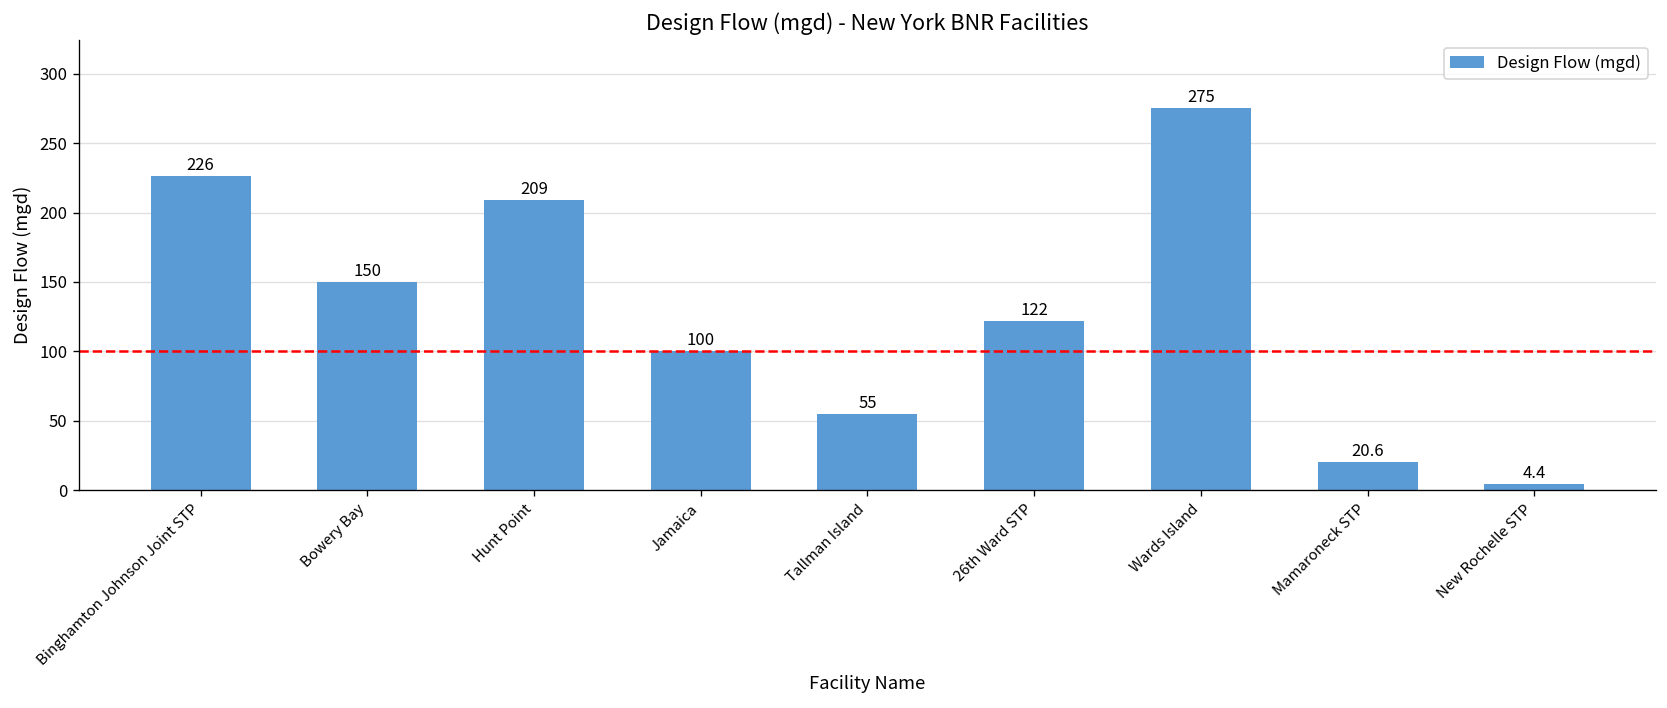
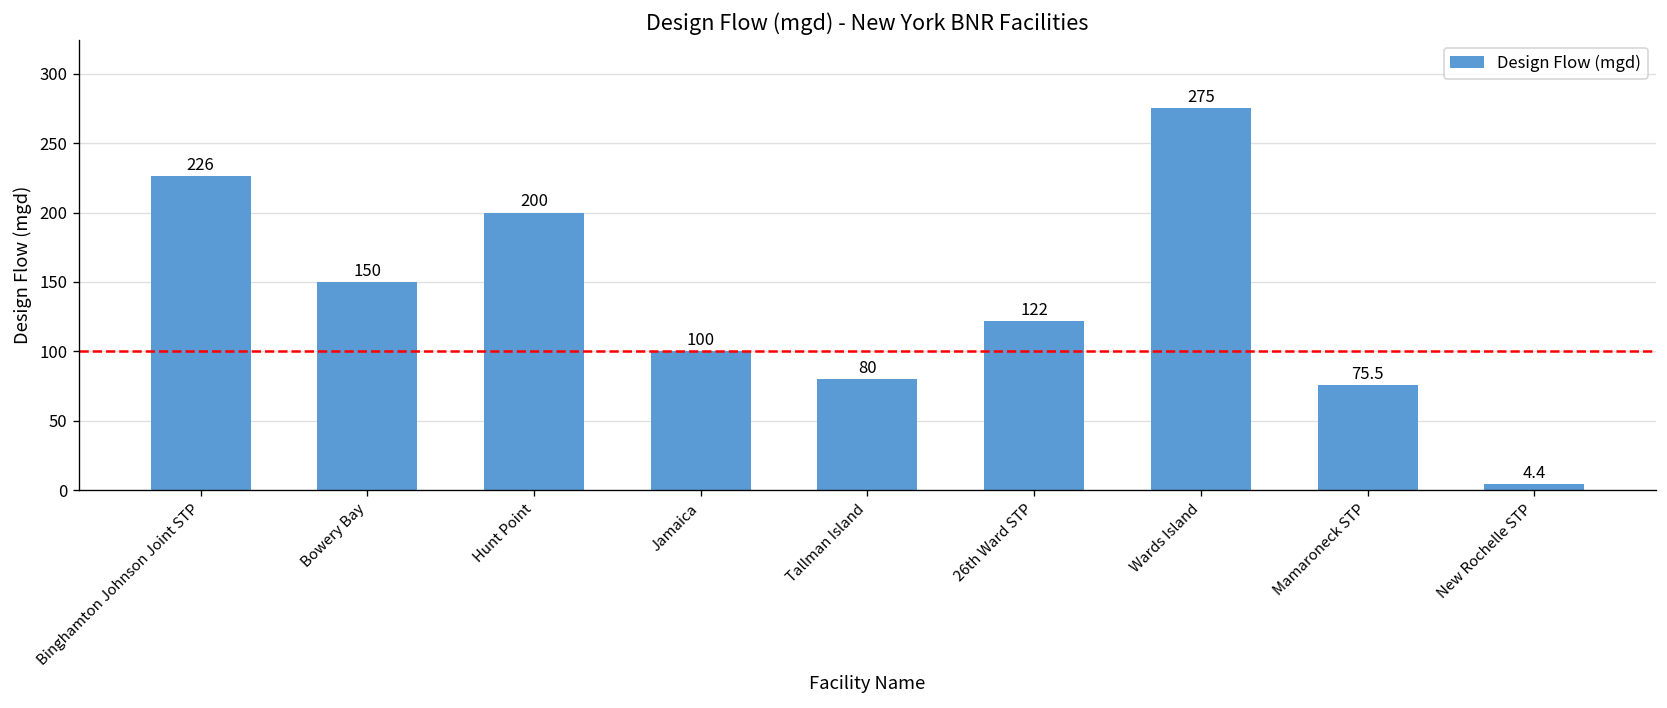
Hunt Point: 209 -> 200
Tallman Island: 55 -> 80
Mamaroneck STP: 20.6 -> 75.5
